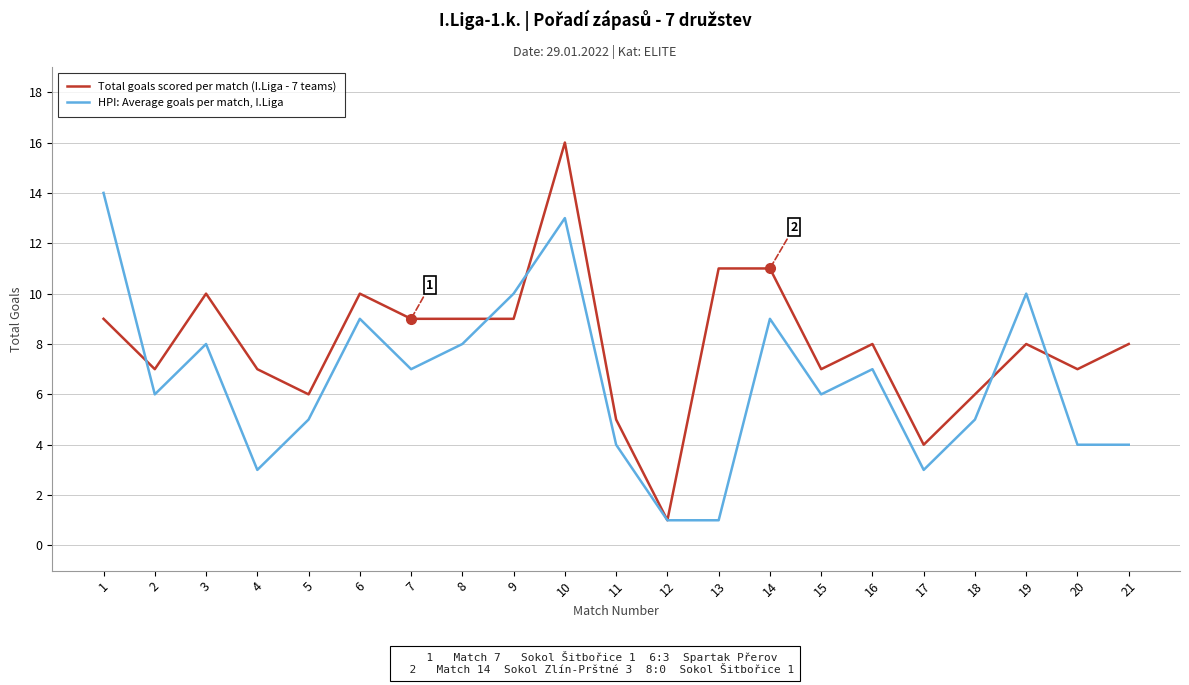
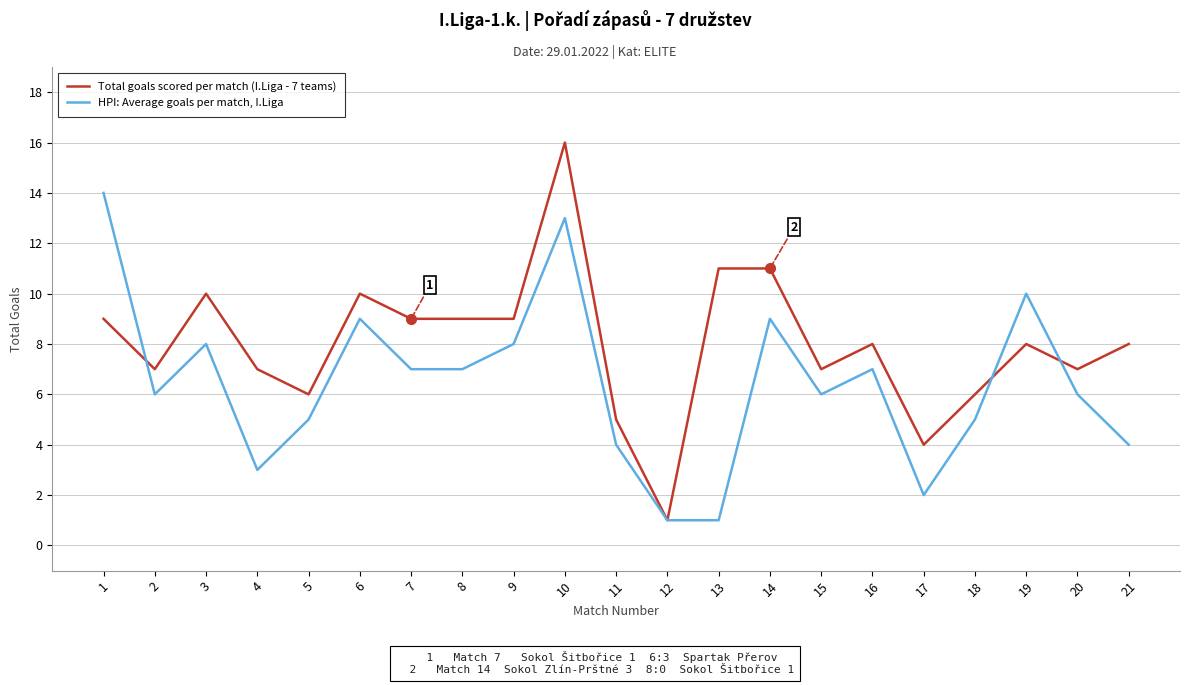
HPI: Average goals per match, I.Liga, 8: 8 -> 7
HPI: Average goals per match, I.Liga, 9: 10 -> 8
HPI: Average goals per match, I.Liga, 17: 3 -> 2
HPI: Average goals per match, I.Liga, 20: 4 -> 6
